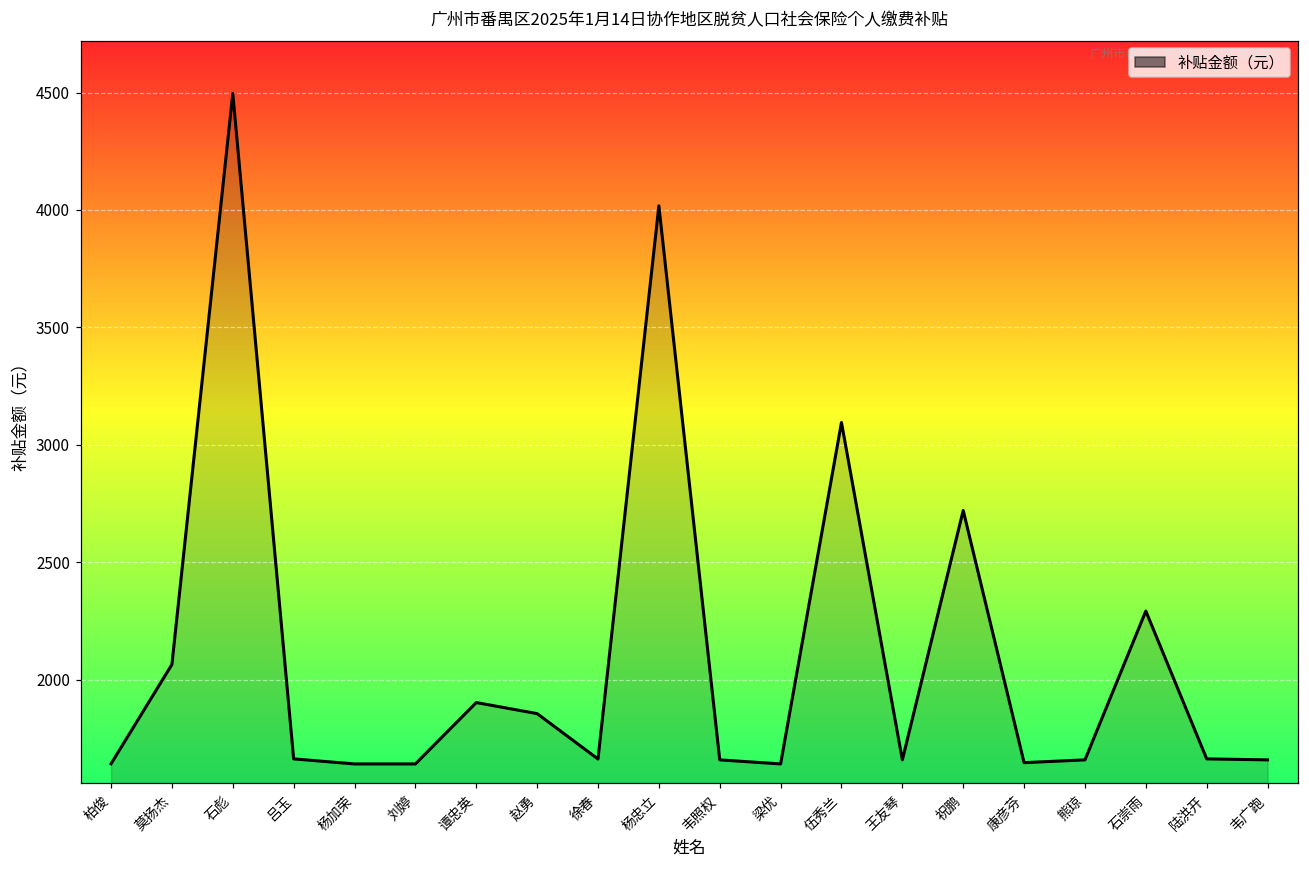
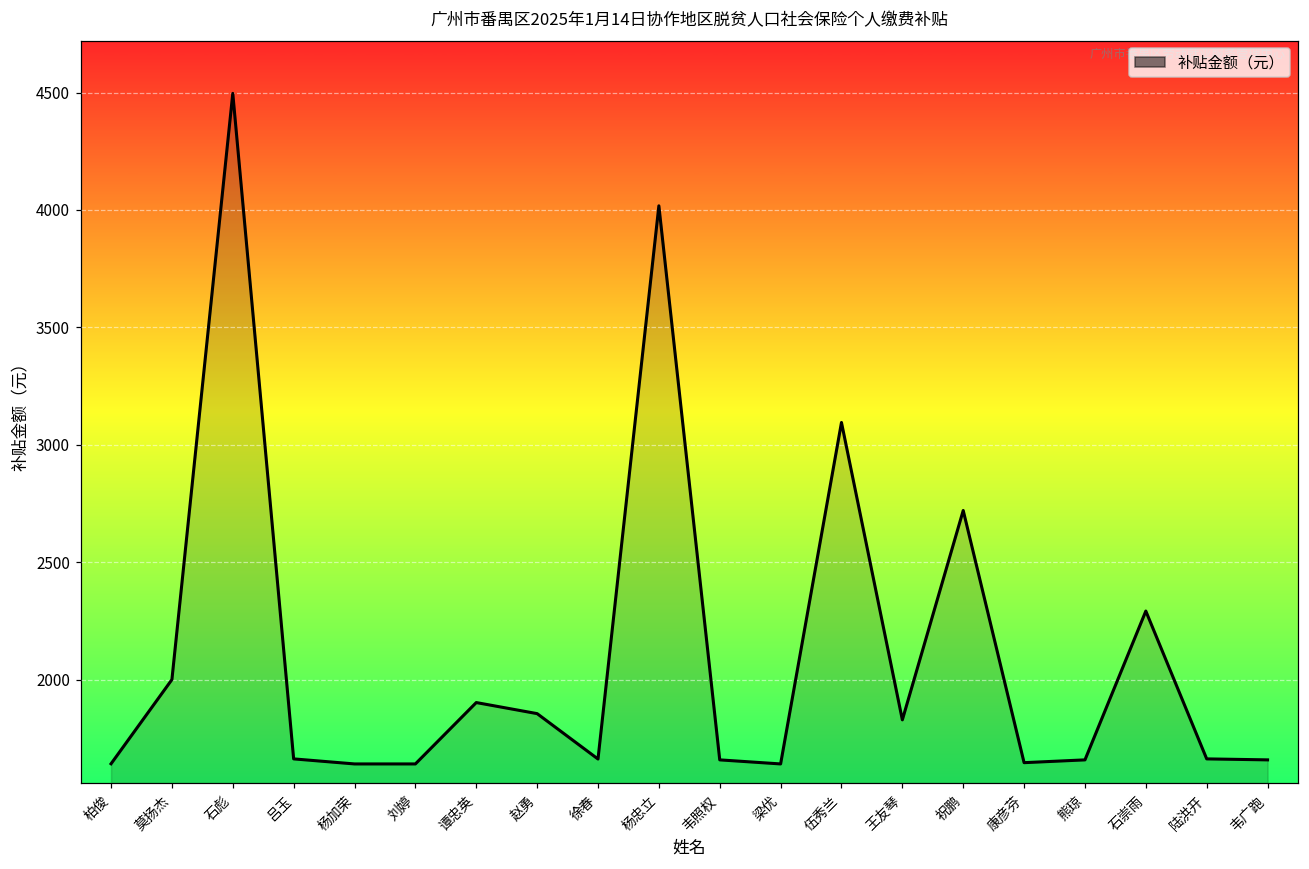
莫扬杰: 2070 -> 2000
王友琴: 1660 -> 1830
